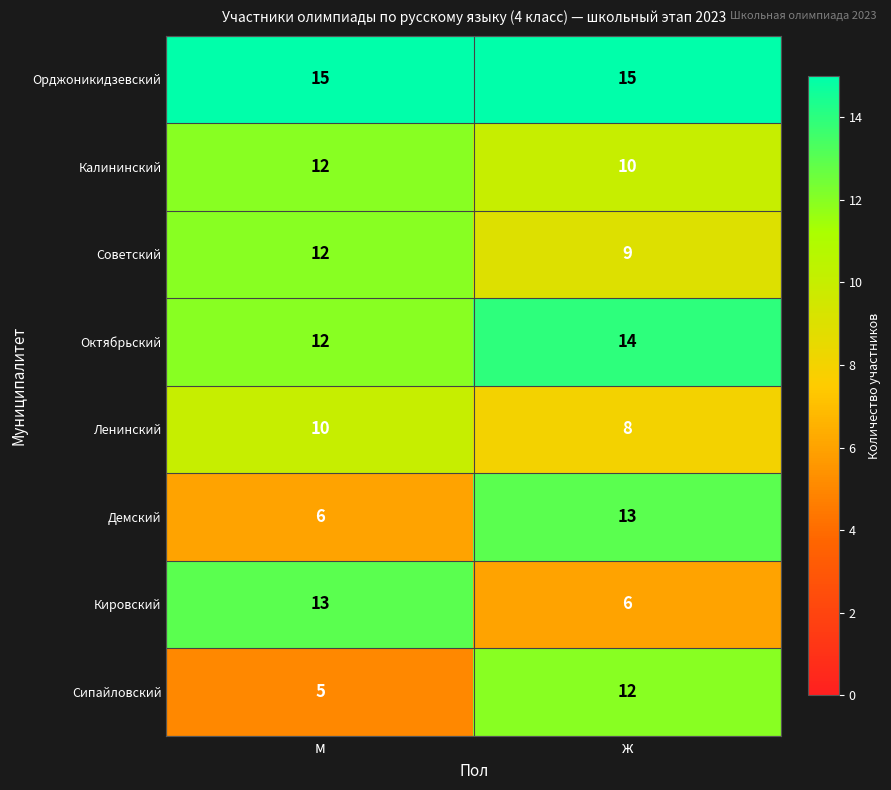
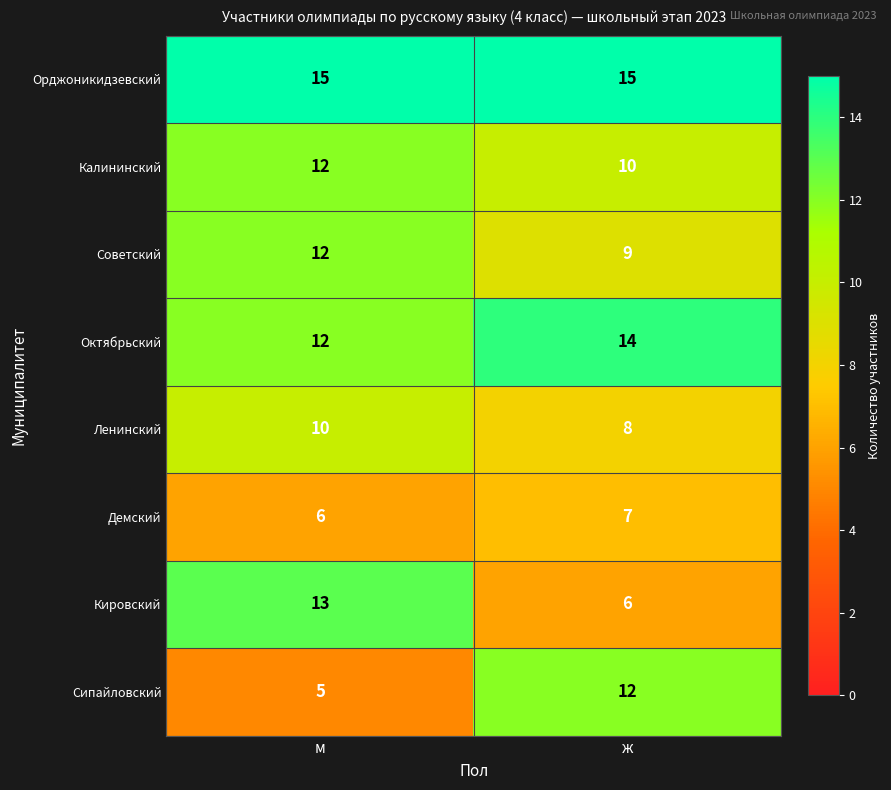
Демский, ж: 13 -> 7
